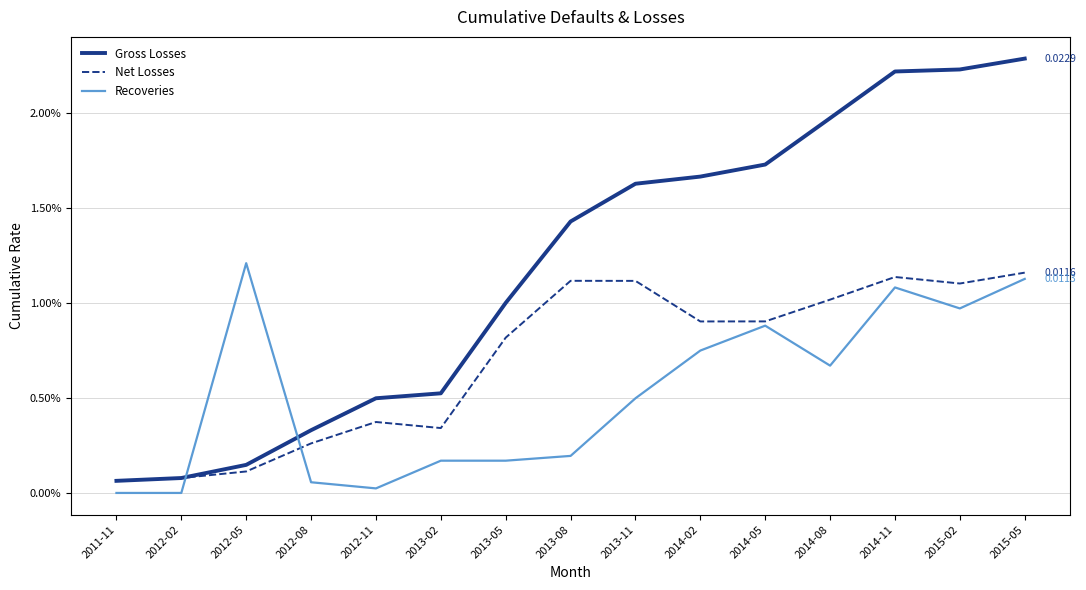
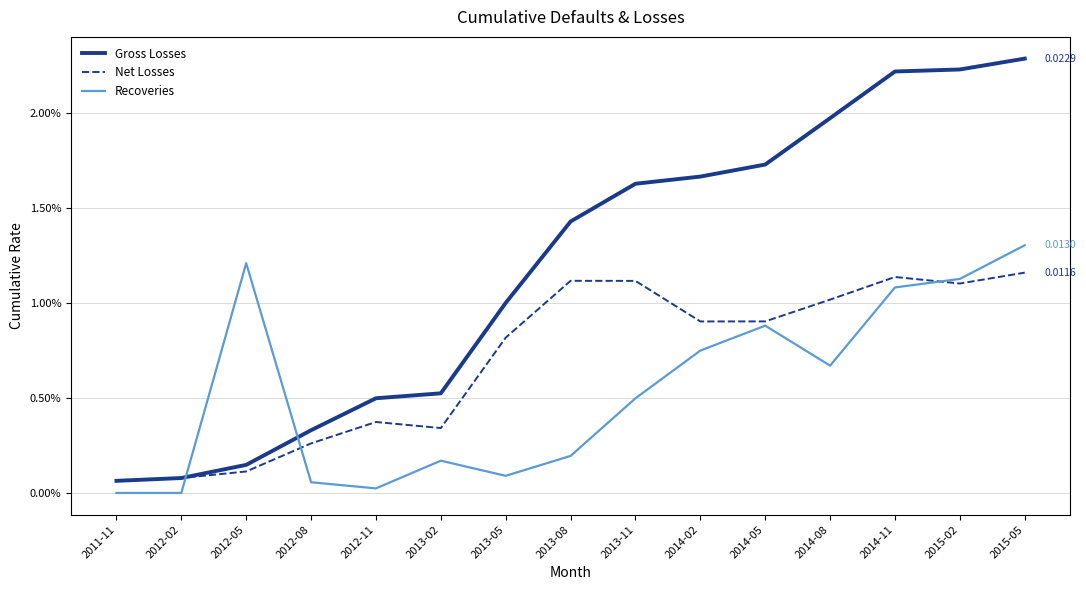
Recoveries, 2013-05: 0.17% -> 0.09%
Recoveries, 2015-02: 0.97% -> 1.13%
Recoveries, 2015-05: 0.0113 -> 0.0130
